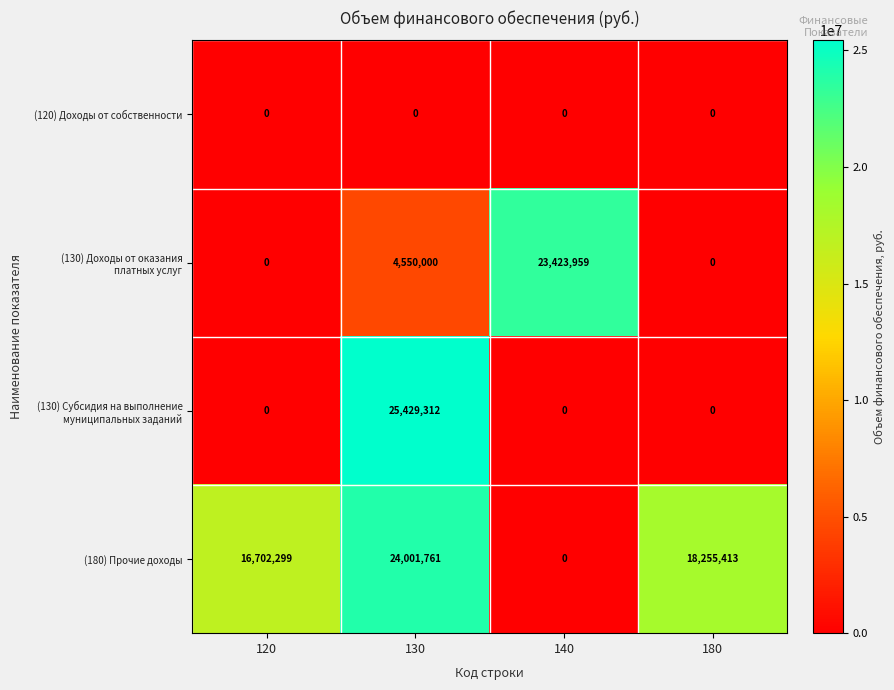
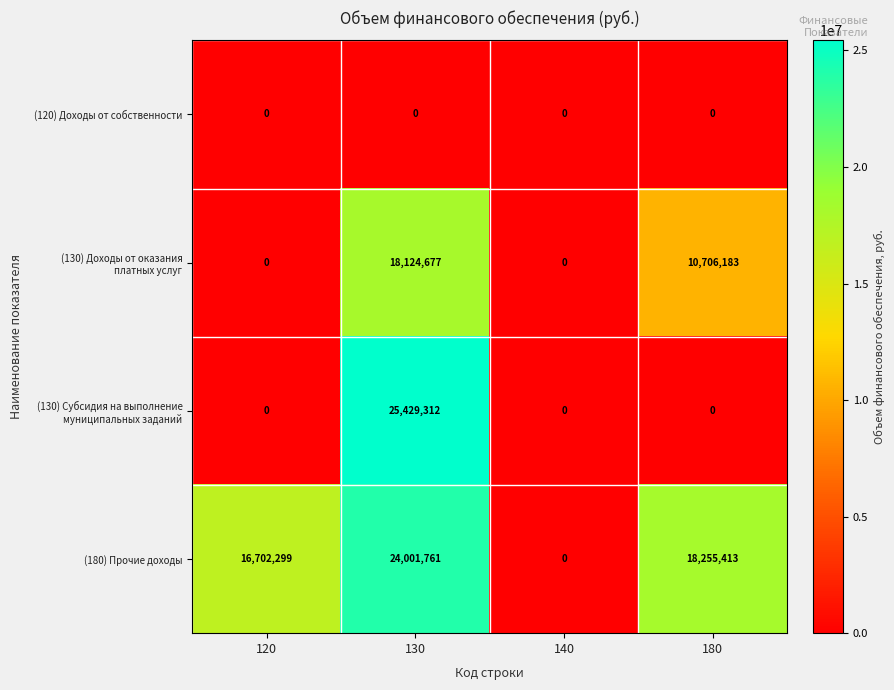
(130) Доходы от оказания платных услуг, 130: 4,550,000 -> 18,124,677
(130) Доходы от оказания платных услуг, 140: 23,423,959 -> 0
(130) Доходы от оказания платных услуг, 180: 0 -> 10,706,183
